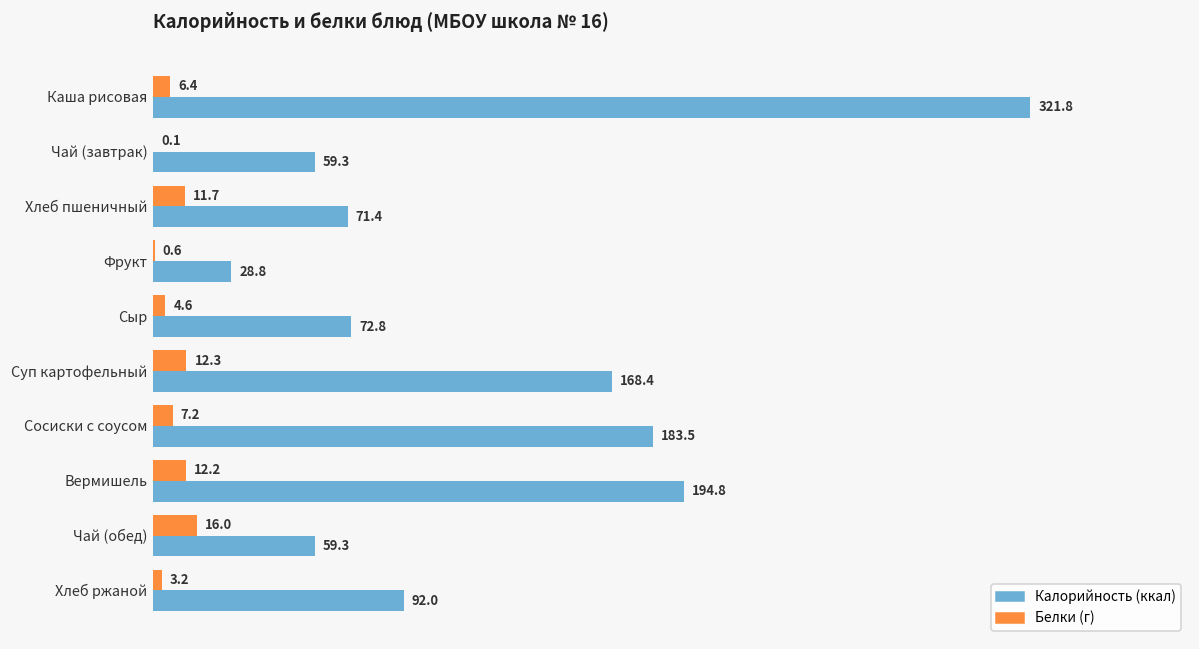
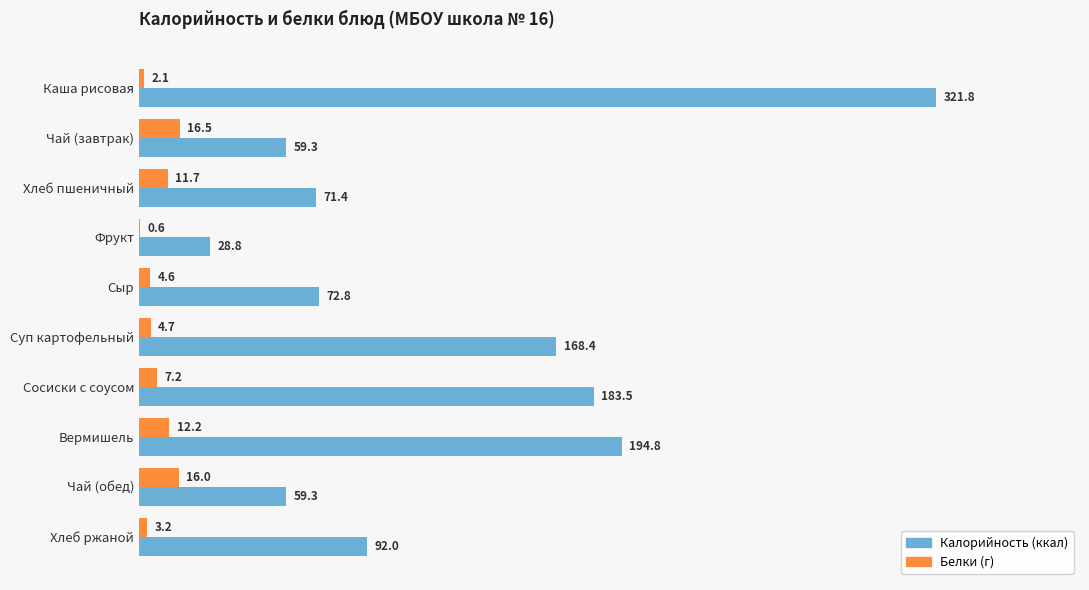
Белки (г), Каша рисовая: 6.4 -> 2.1
Белки (г), Чай (завтрак): 0.1 -> 16.5
Белки (г), Суп картофельный: 12.3 -> 4.7
